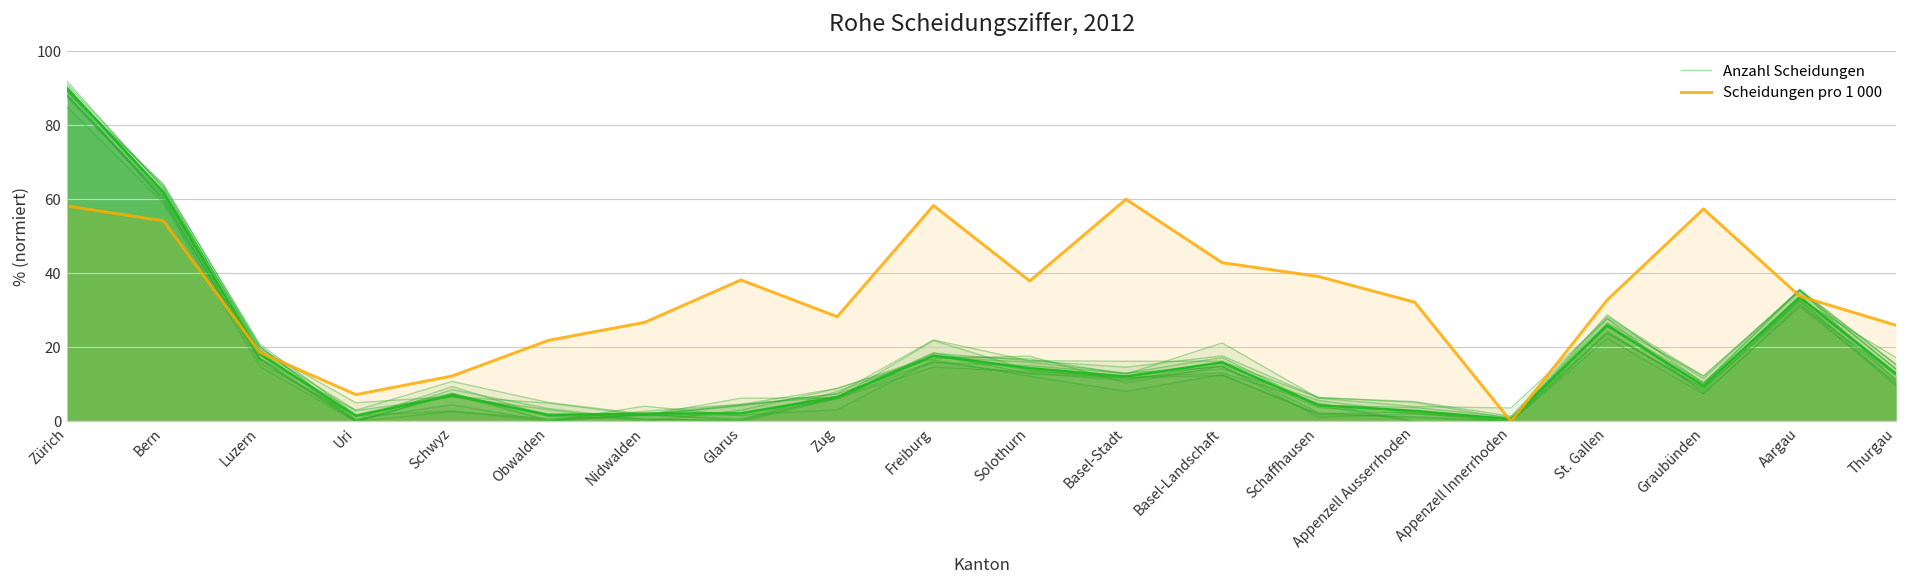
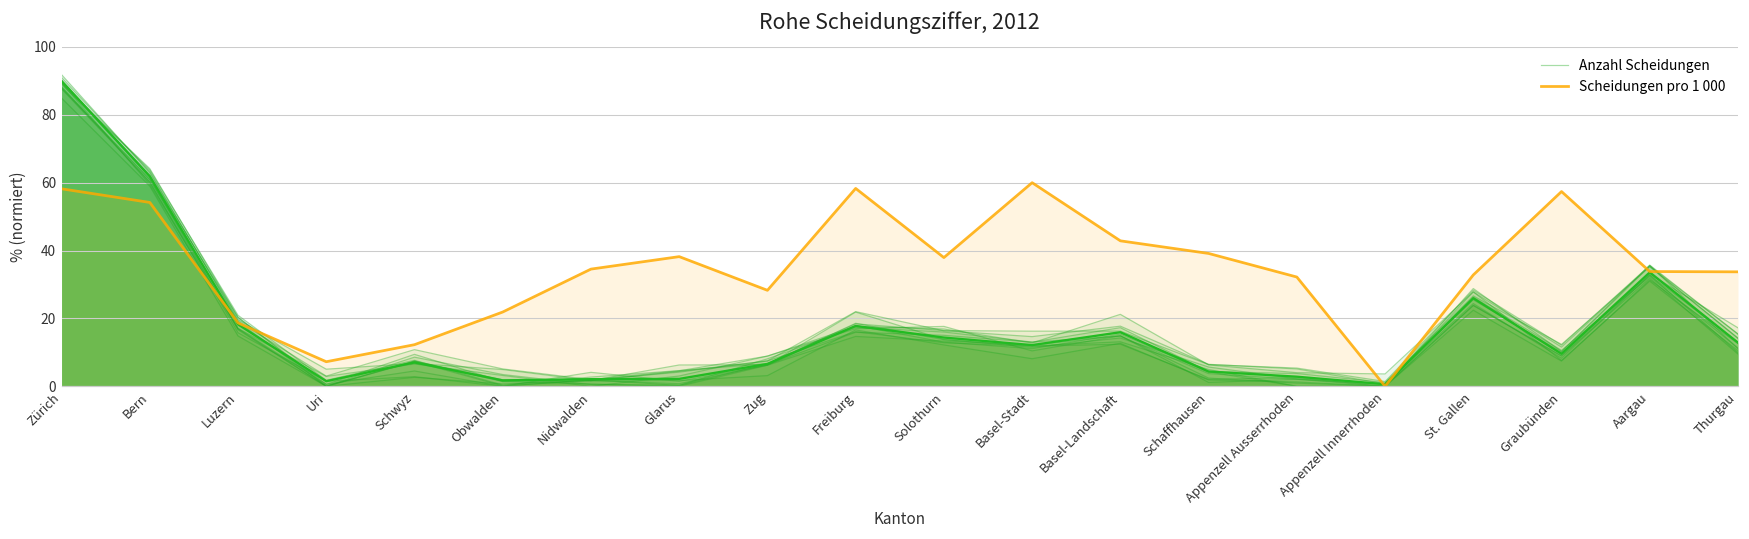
Scheidungen pro 1 000, Nidwalden: 27 -> 35
Scheidungen pro 1 000, Thurgau: 26 -> 34
